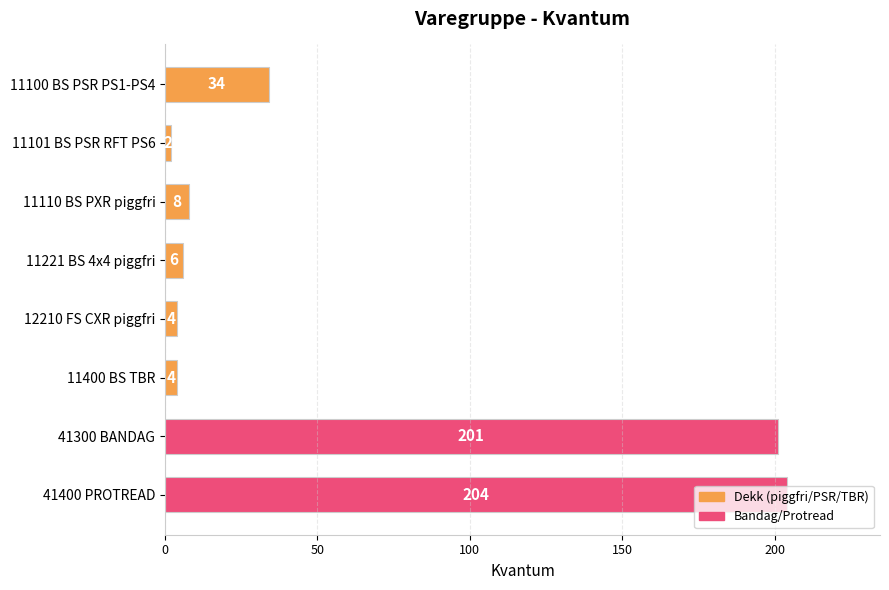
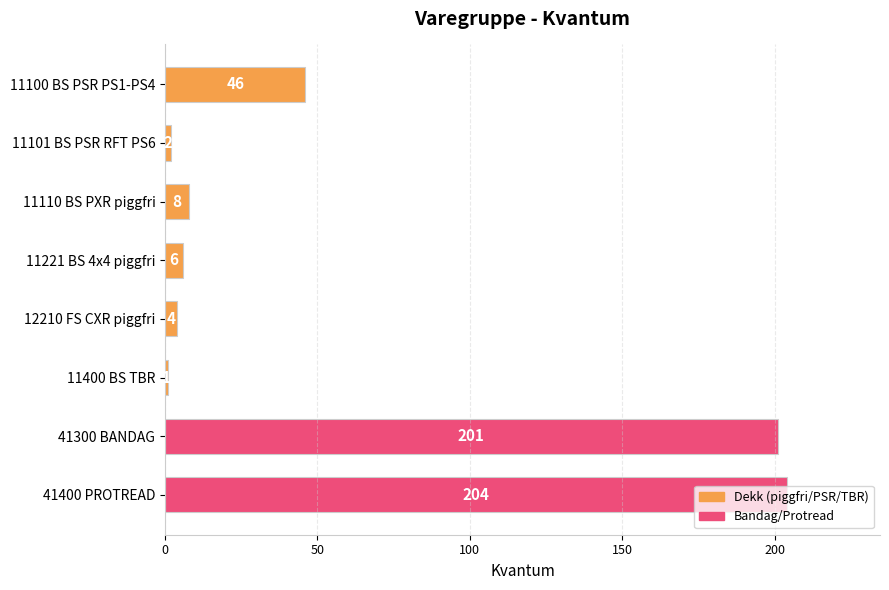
11100 BS PSR PS1-PS4: 34 -> 46
11400 BS TBR: 4 -> 1
